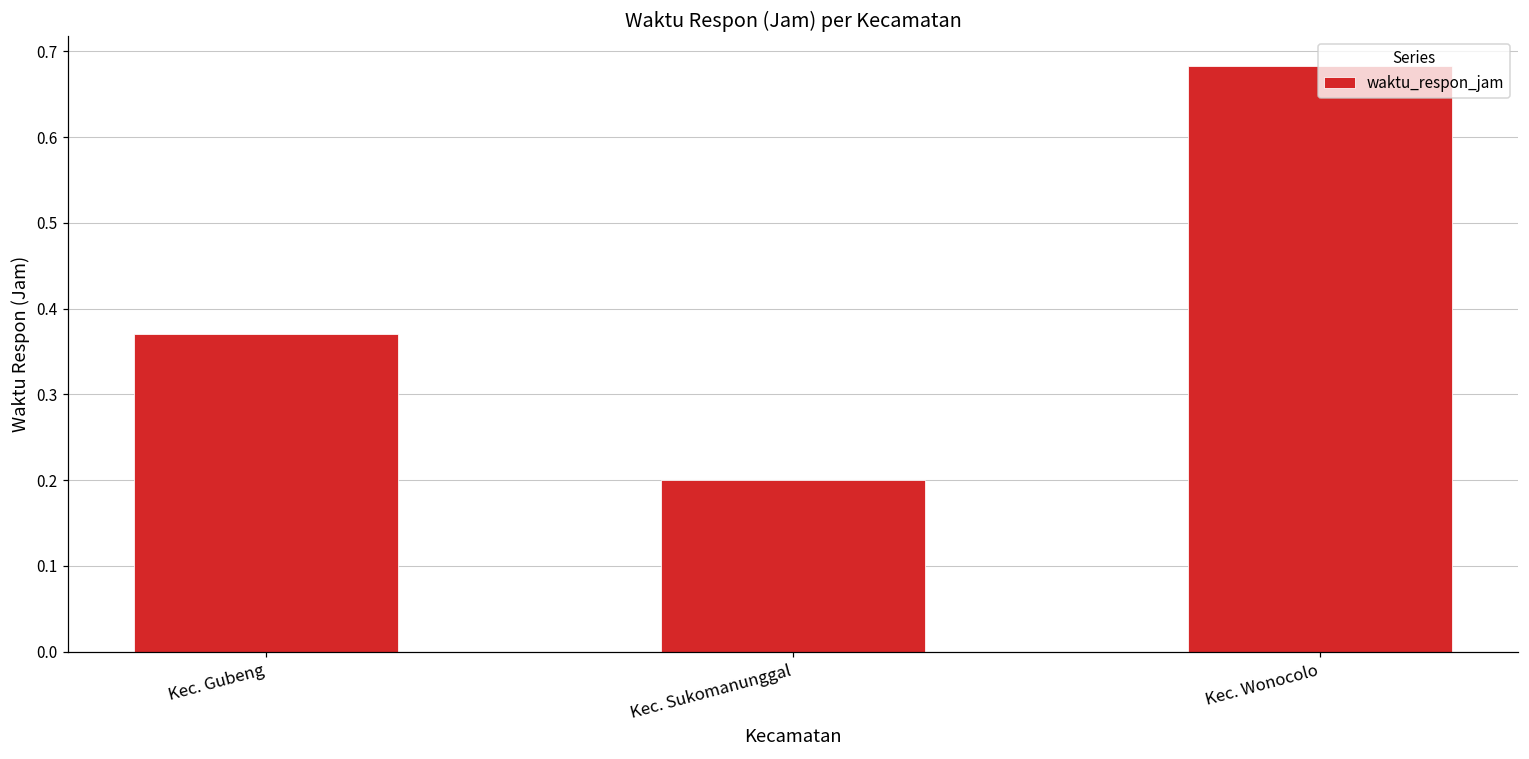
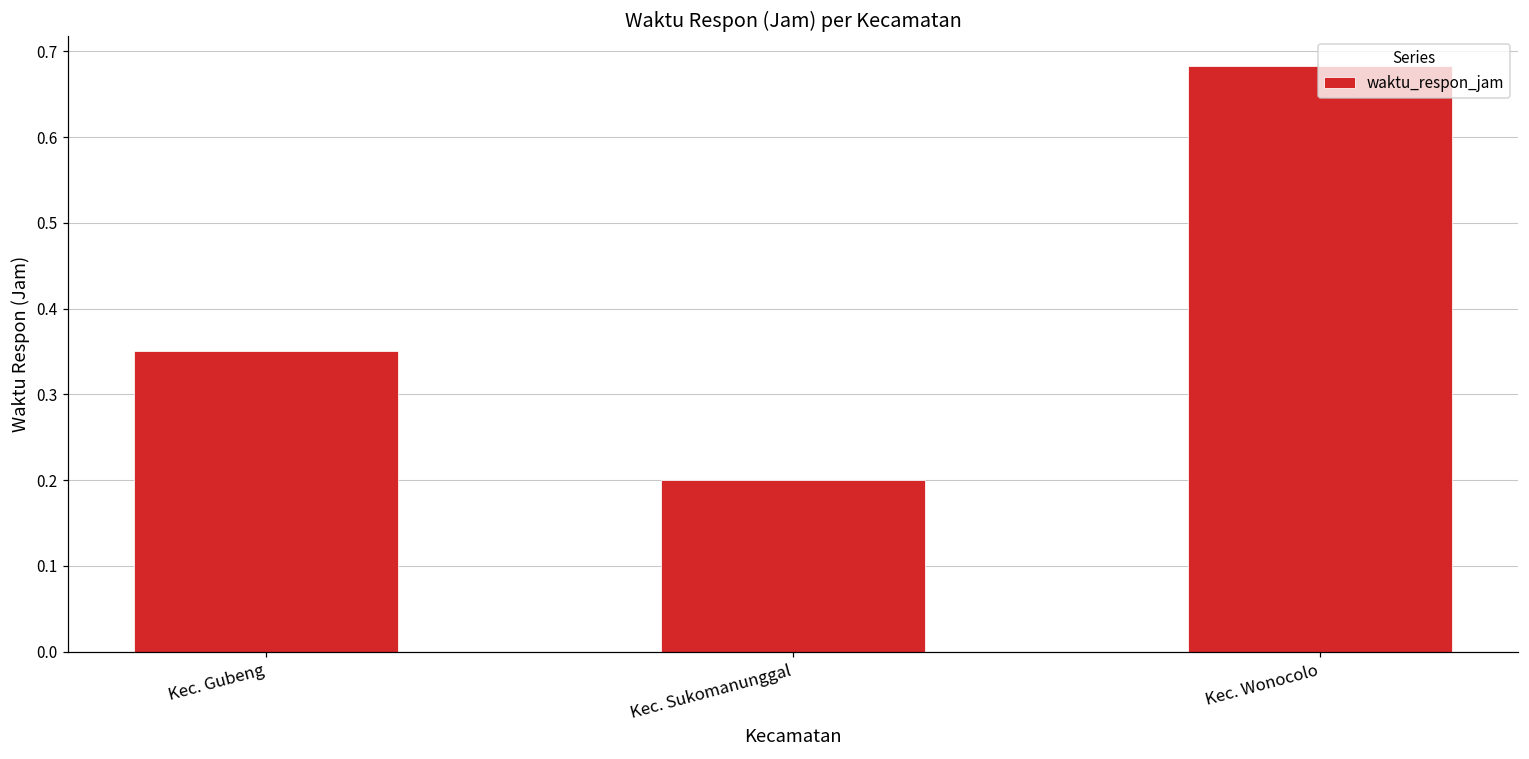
Kec. Gubeng: 0.37 -> 0.35
